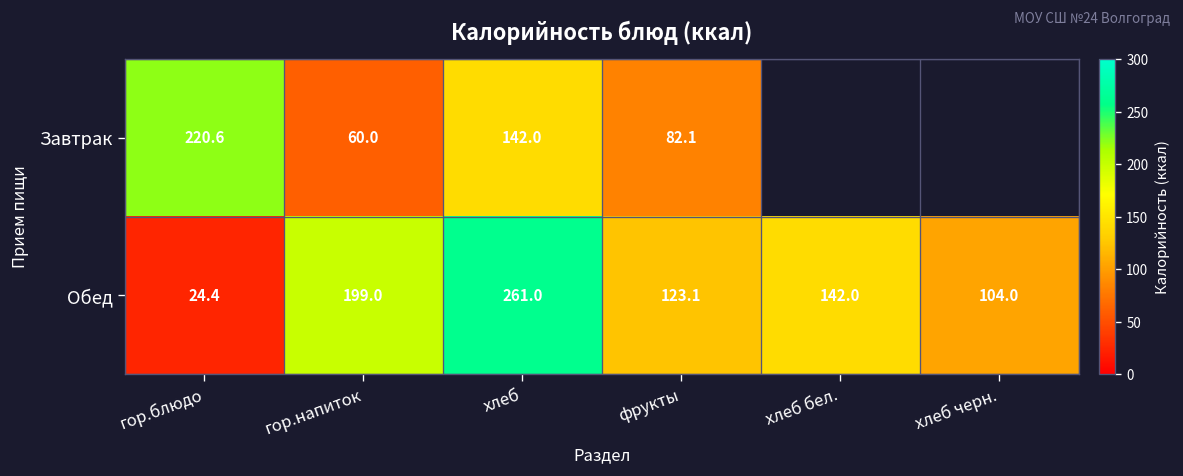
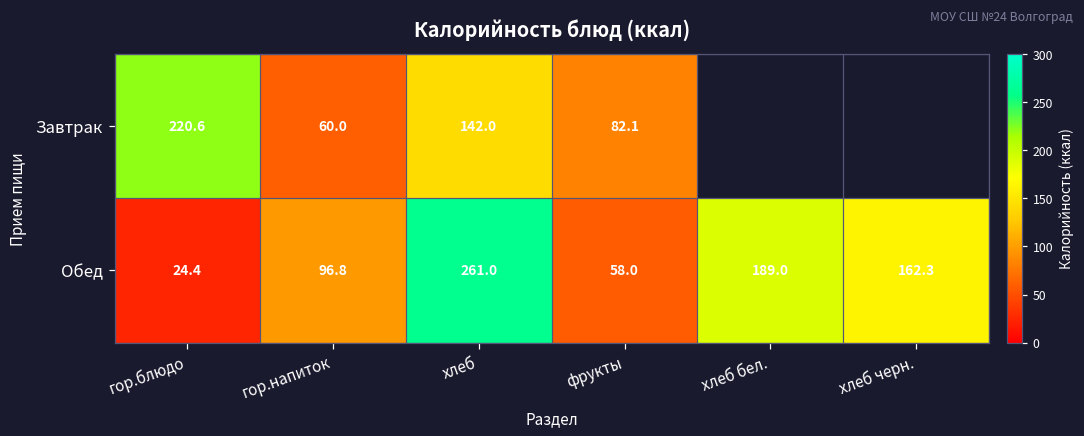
Обед, гор.напиток: 199.0 -> 96.8
Обед, фрукты: 123.1 -> 58.0
Обед, хлеб бел.: 142.0 -> 189.0
Обед, хлеб черн.: 104.0 -> 162.3
